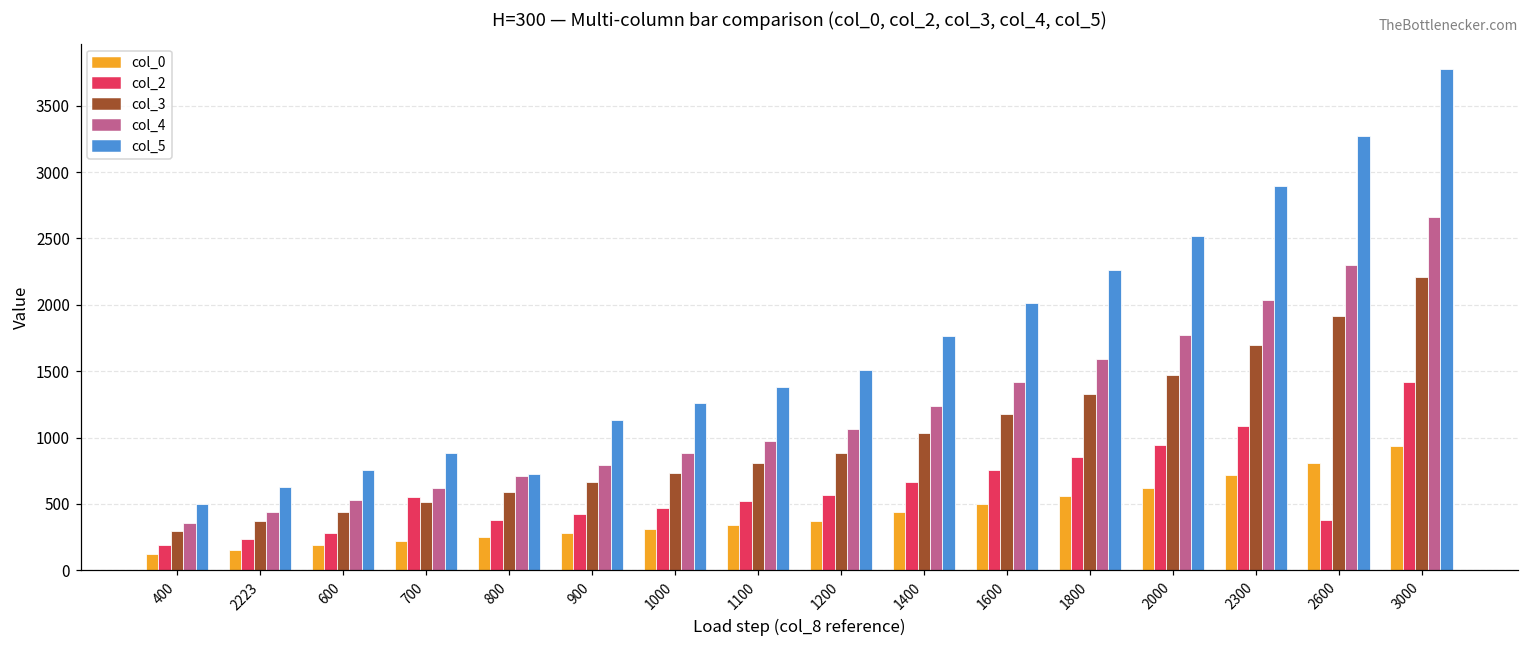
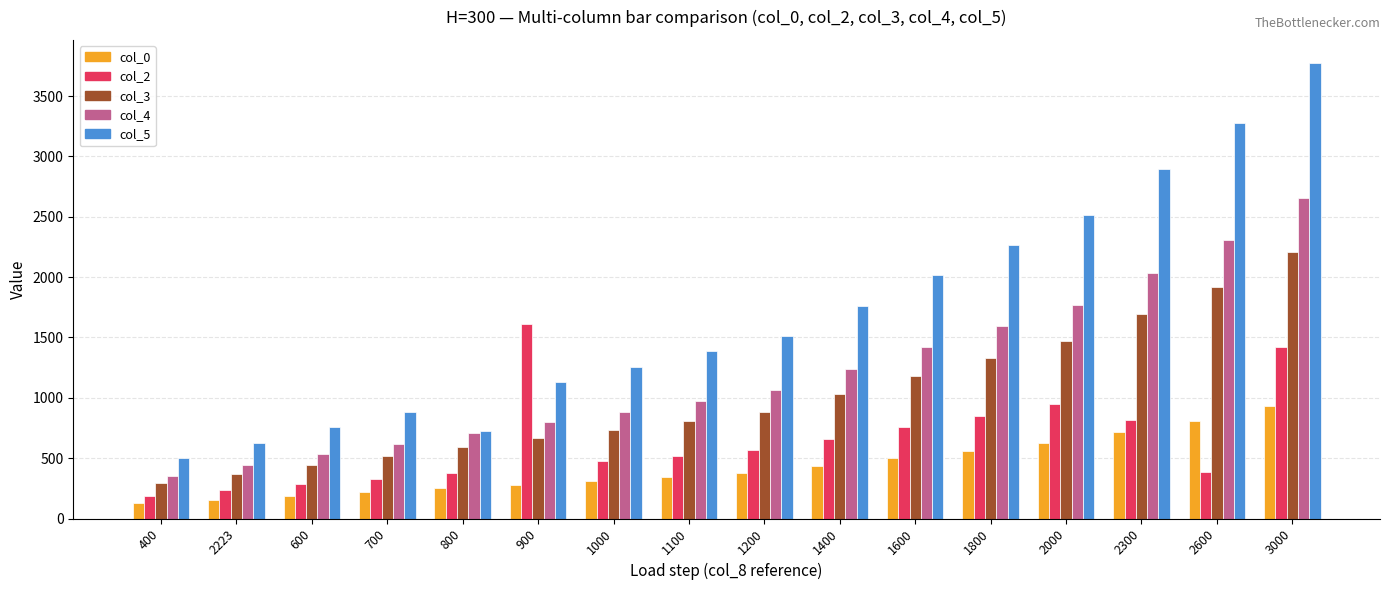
col_2, 700: 560 -> 330
col_2, 900: 430 -> 1610
col_2, 2300: 1090 -> 820
